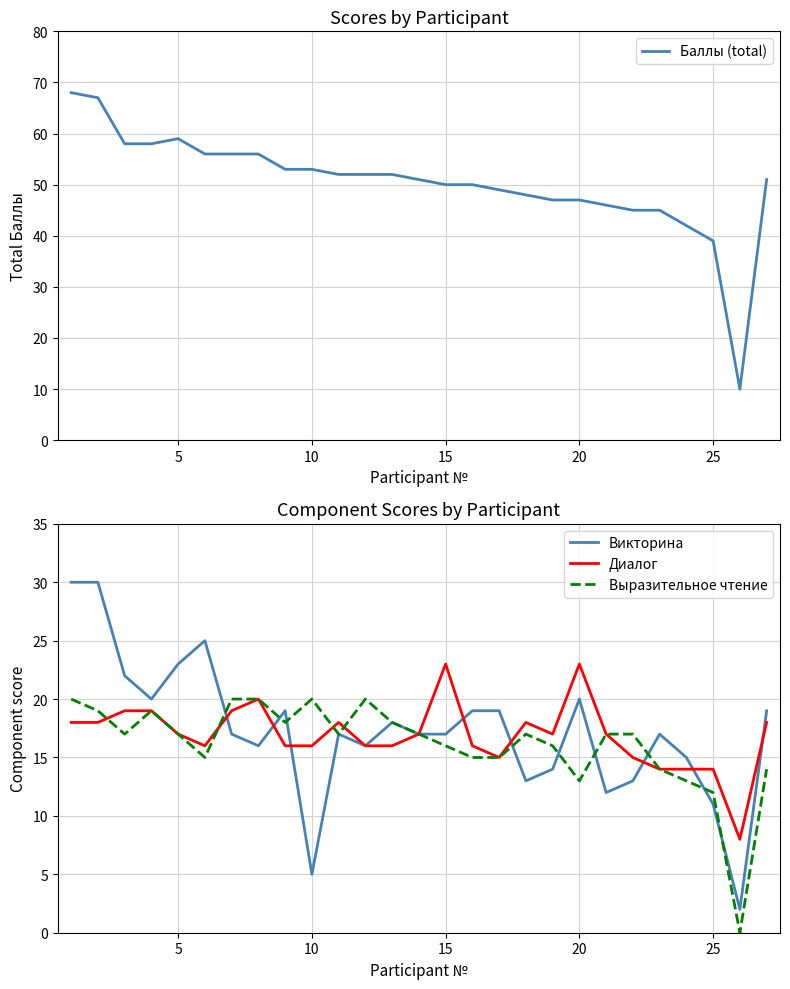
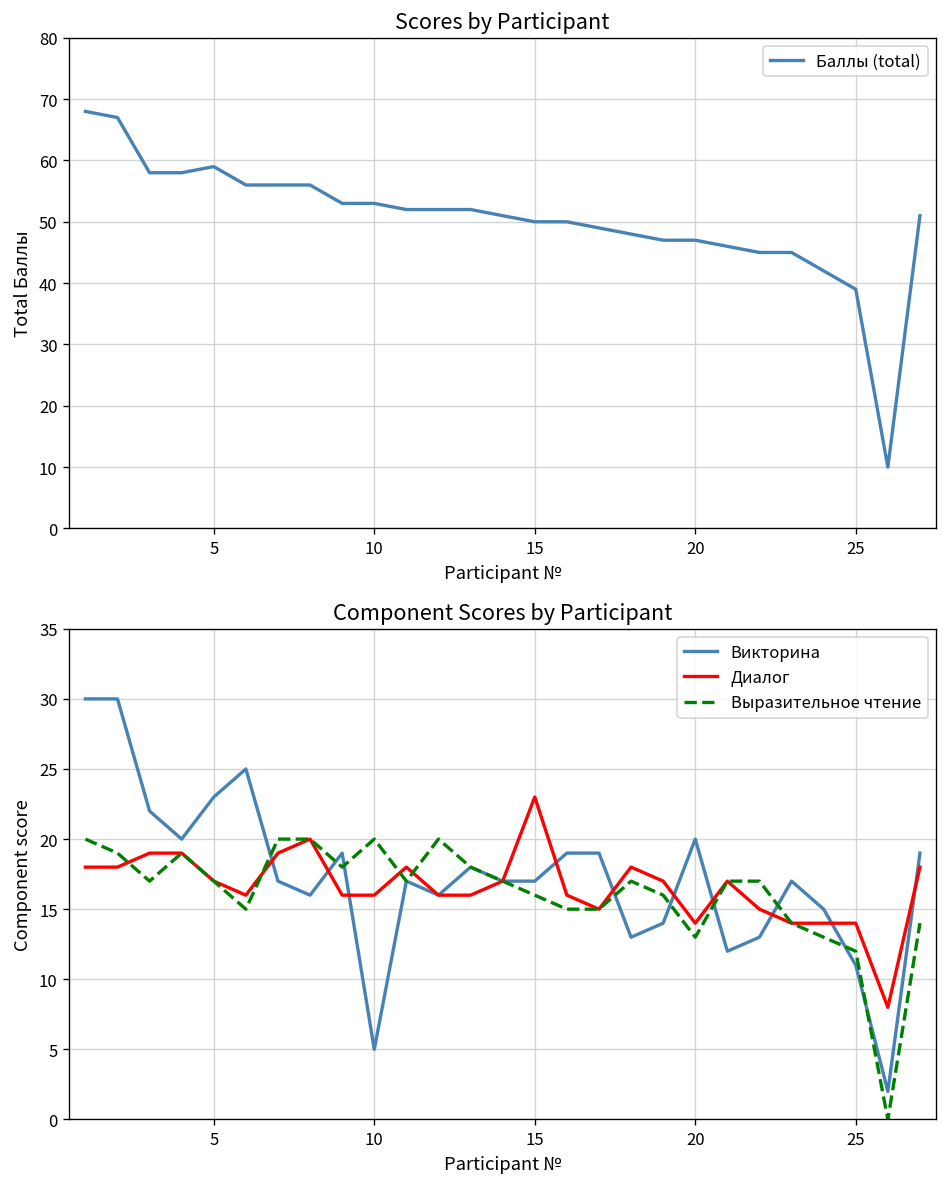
Component Scores by Participant, Диалог, 20: 23 -> 14
